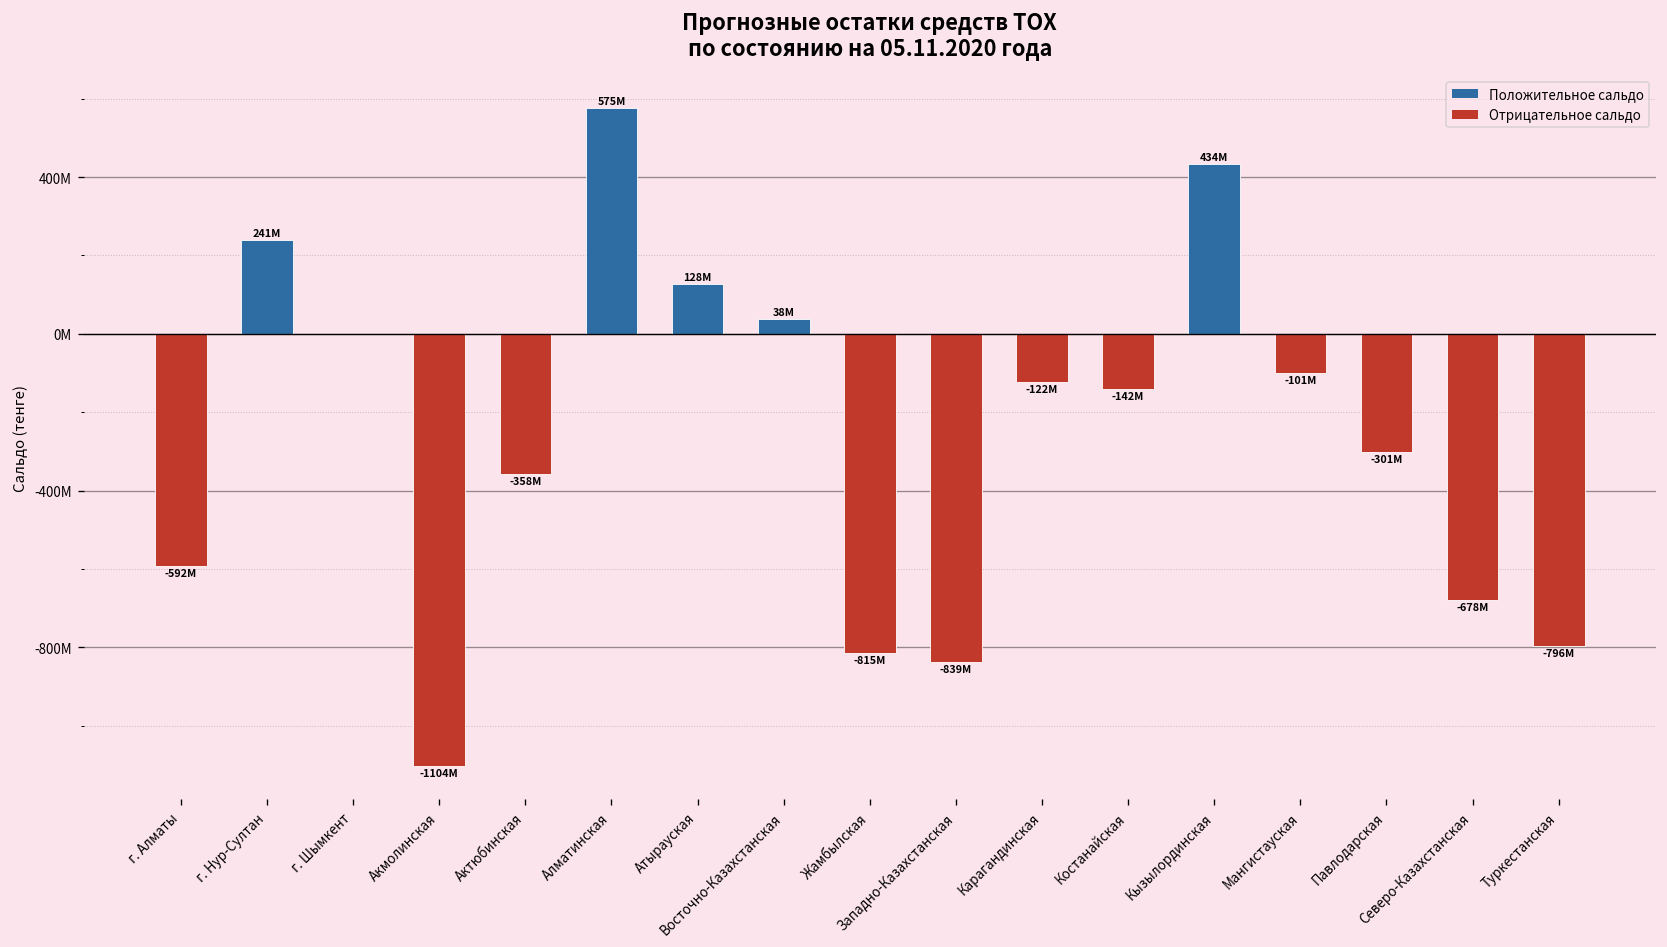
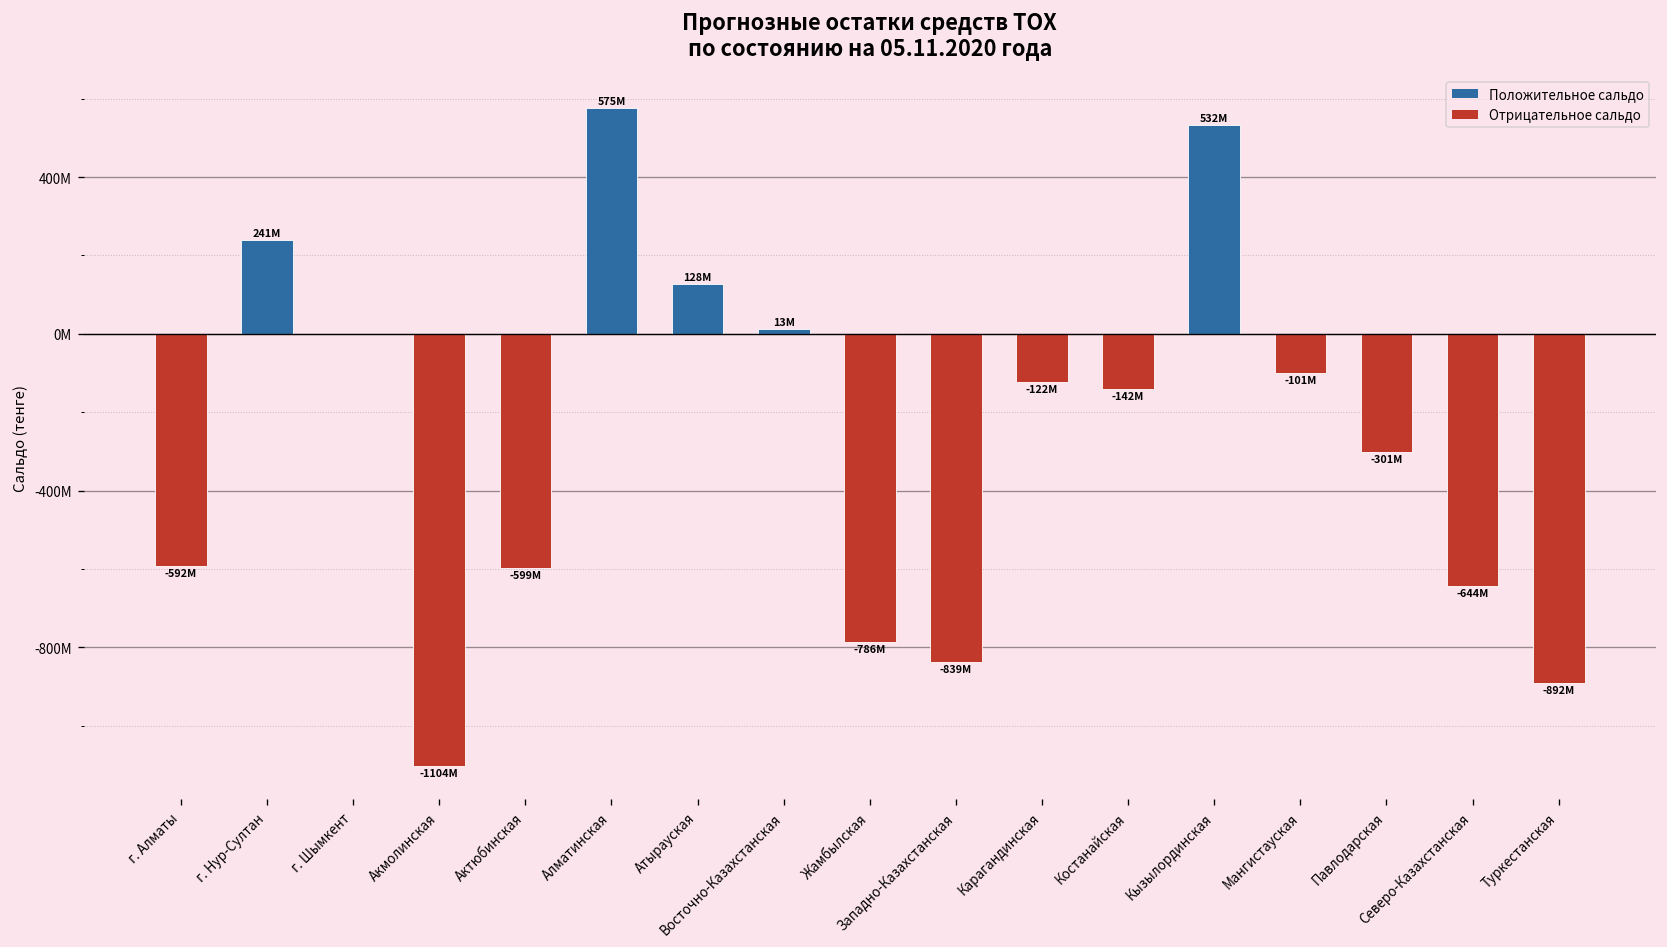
Актюбинская: -358M -> -599M
Восточно-Казахстанская: 38M -> 13M
Жамбылская: -815M -> -786M
Кызылординская: 434M -> 532M
Северо-Казахстанская: -678M -> -644M
Туркестанская: -796M -> -892M
